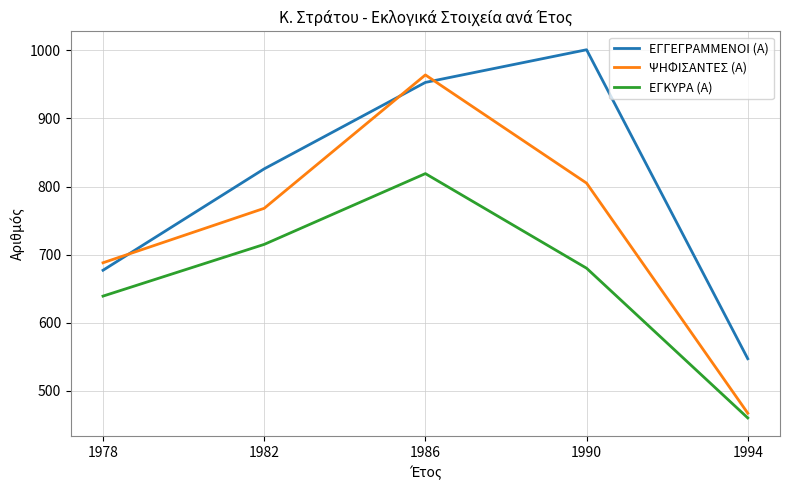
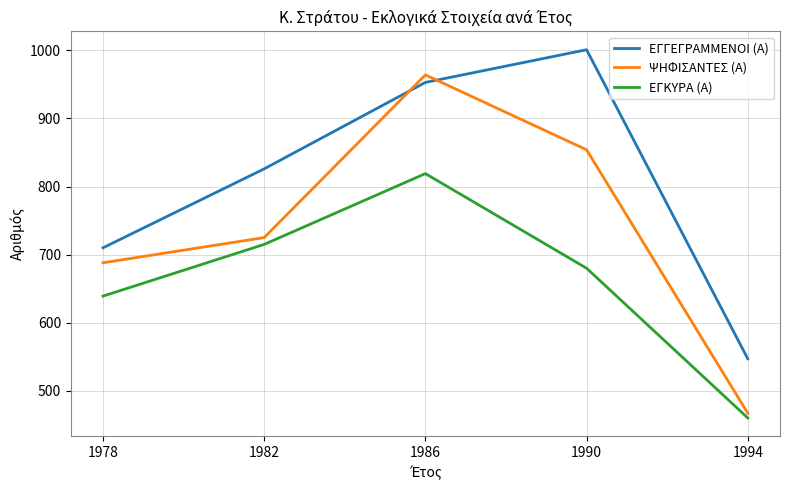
ΕΓΓΕΓΡΑΜΜΕΝΟΙ (Α), 1978: 680 -> 710
ΨΗΦΙΣΑΝΤΕΣ (Α), 1982: 770 -> 730
ΨΗΦΙΣΑΝΤΕΣ (Α), 1990: 810 -> 850
